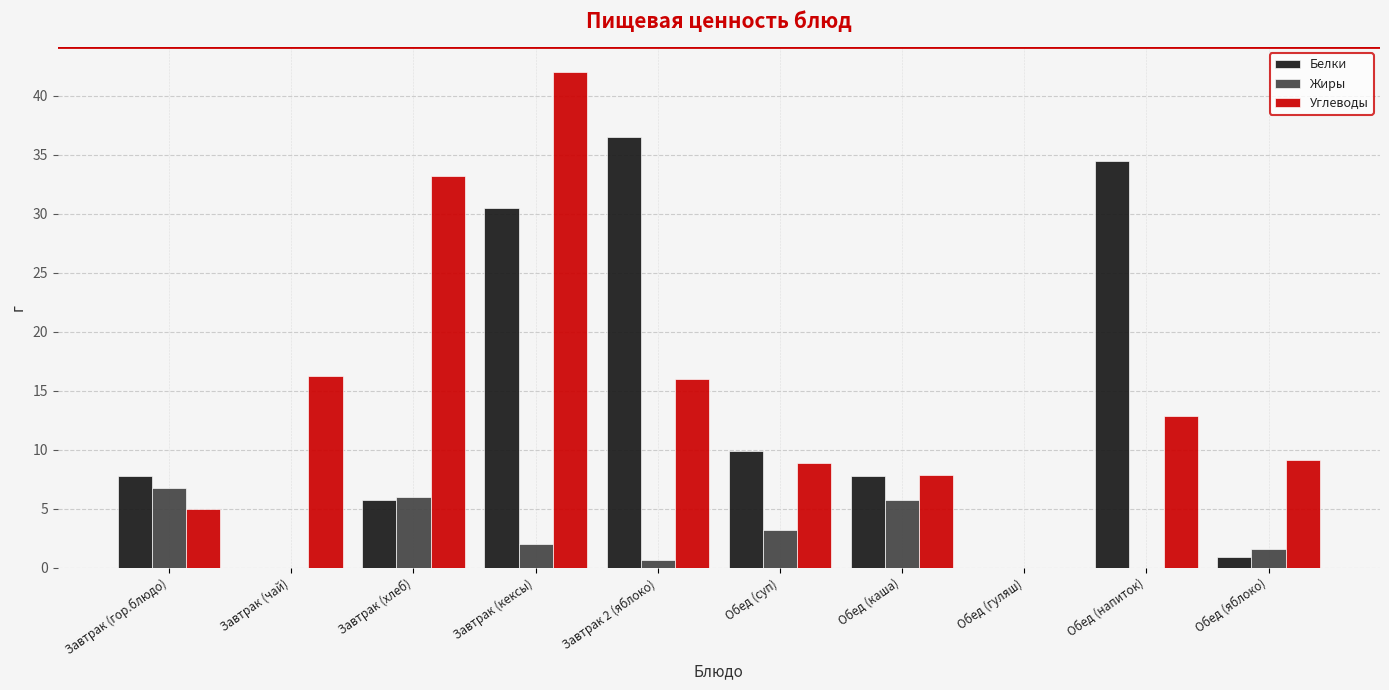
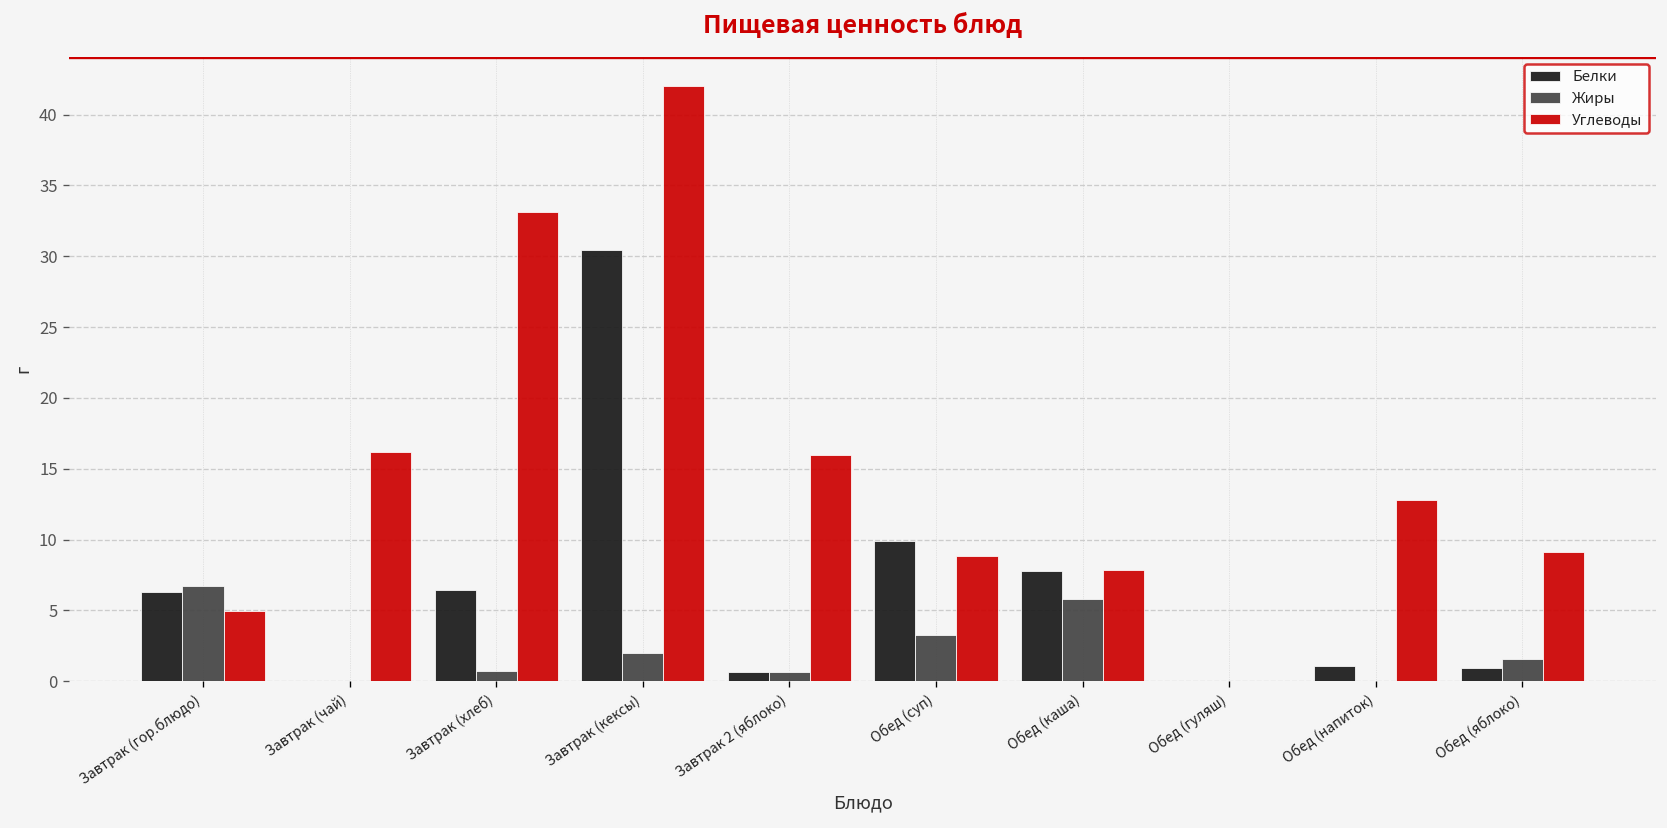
Белки, Завтрак (гор.блюдо): 7.8 -> 6.3
Белки, Завтрак (хлеб): 5.8 -> 6.5
Жиры, Завтрак (хлеб): 6.0 -> 0.7
Белки, Завтрак 2 (яблоко): 36.5 -> 0.7
Белки, Обед (напиток): 34.5 -> 1.1
